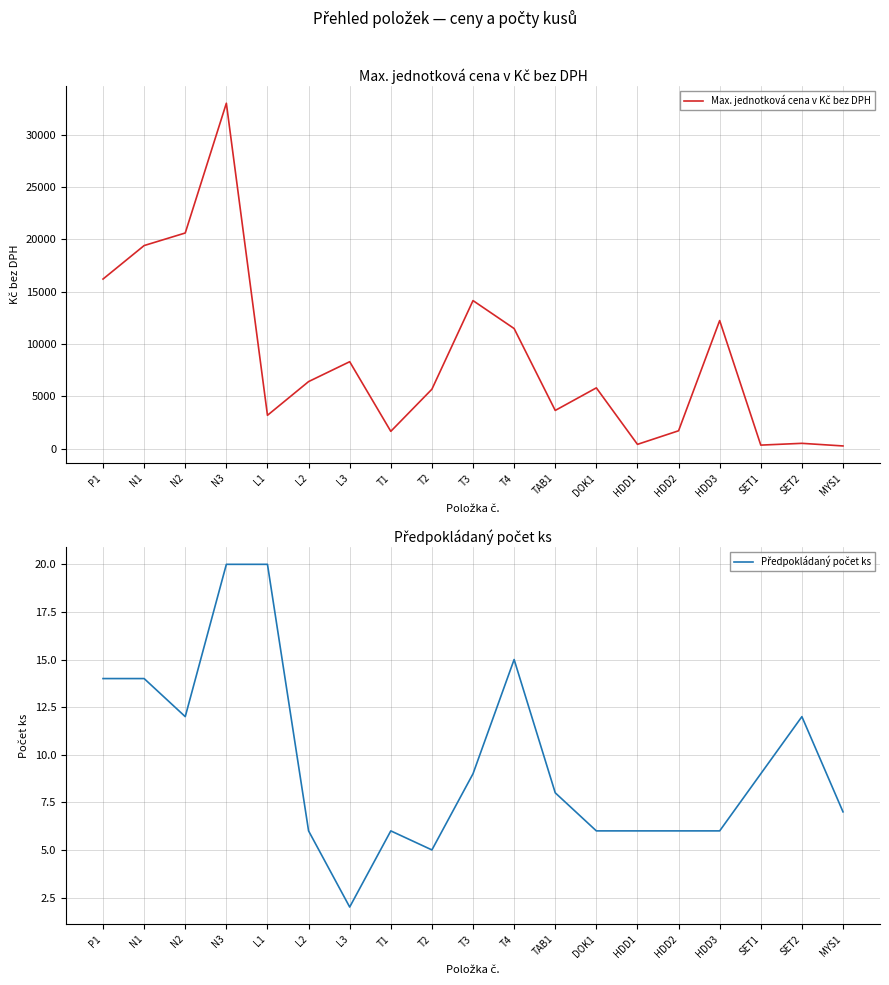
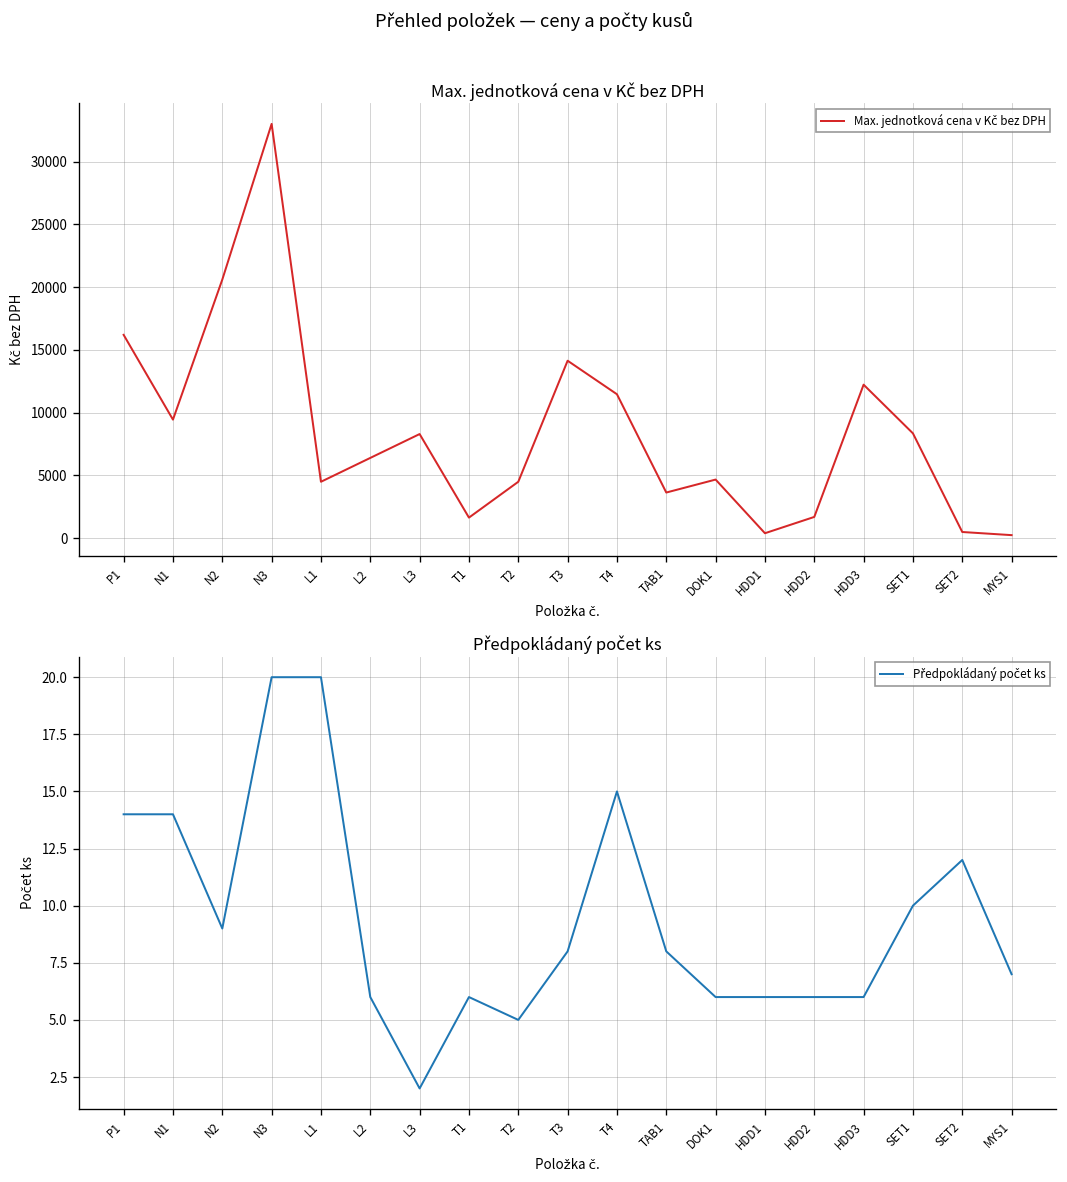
Max. jednotková cena v Kč bez DPH, N1: 19400 -> 9400
Max. jednotková cena v Kč bez DPH, L1: 3200 -> 4500
Max. jednotková cena v Kč bez DPH, T2: 5700 -> 4500
Max. jednotková cena v Kč bez DPH, DOK1: 5800 -> 4700
Max. jednotková cena v Kč bez DPH, SET1: 300 -> 8400
Předpokládaný počet ks, N2: 12 -> 9
Předpokládaný počet ks, T3: 9 -> 8
Předpokládaný počet ks, SET1: 9 -> 10
